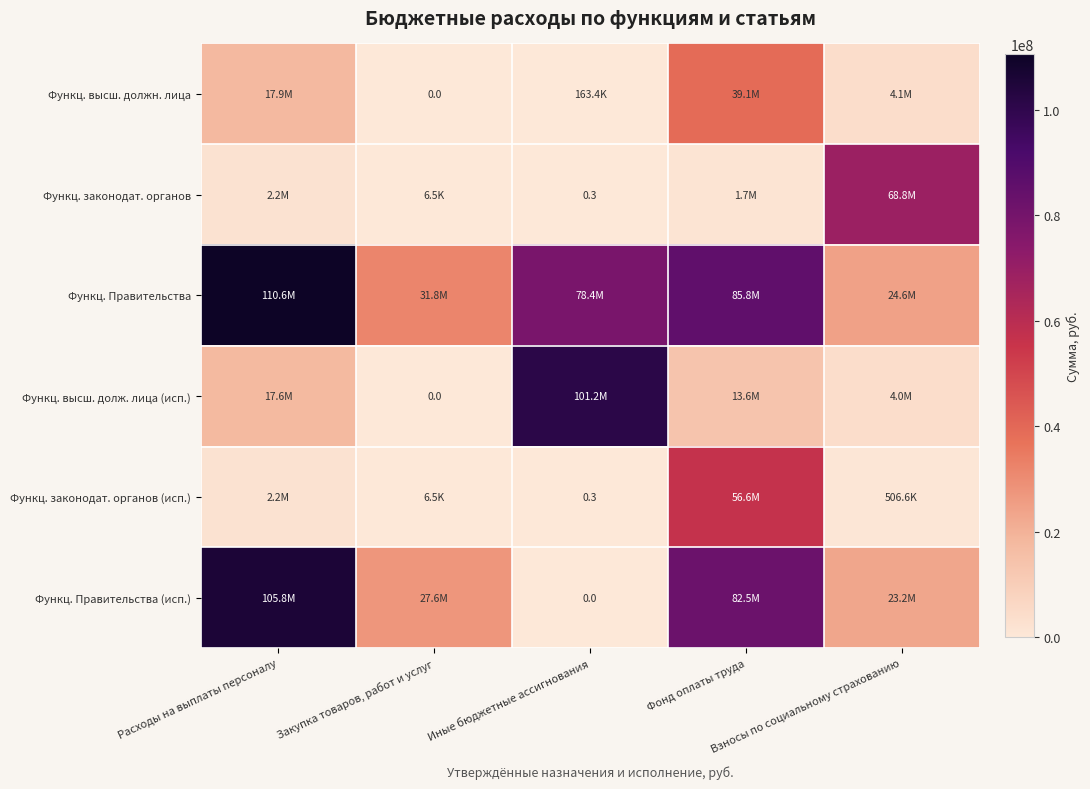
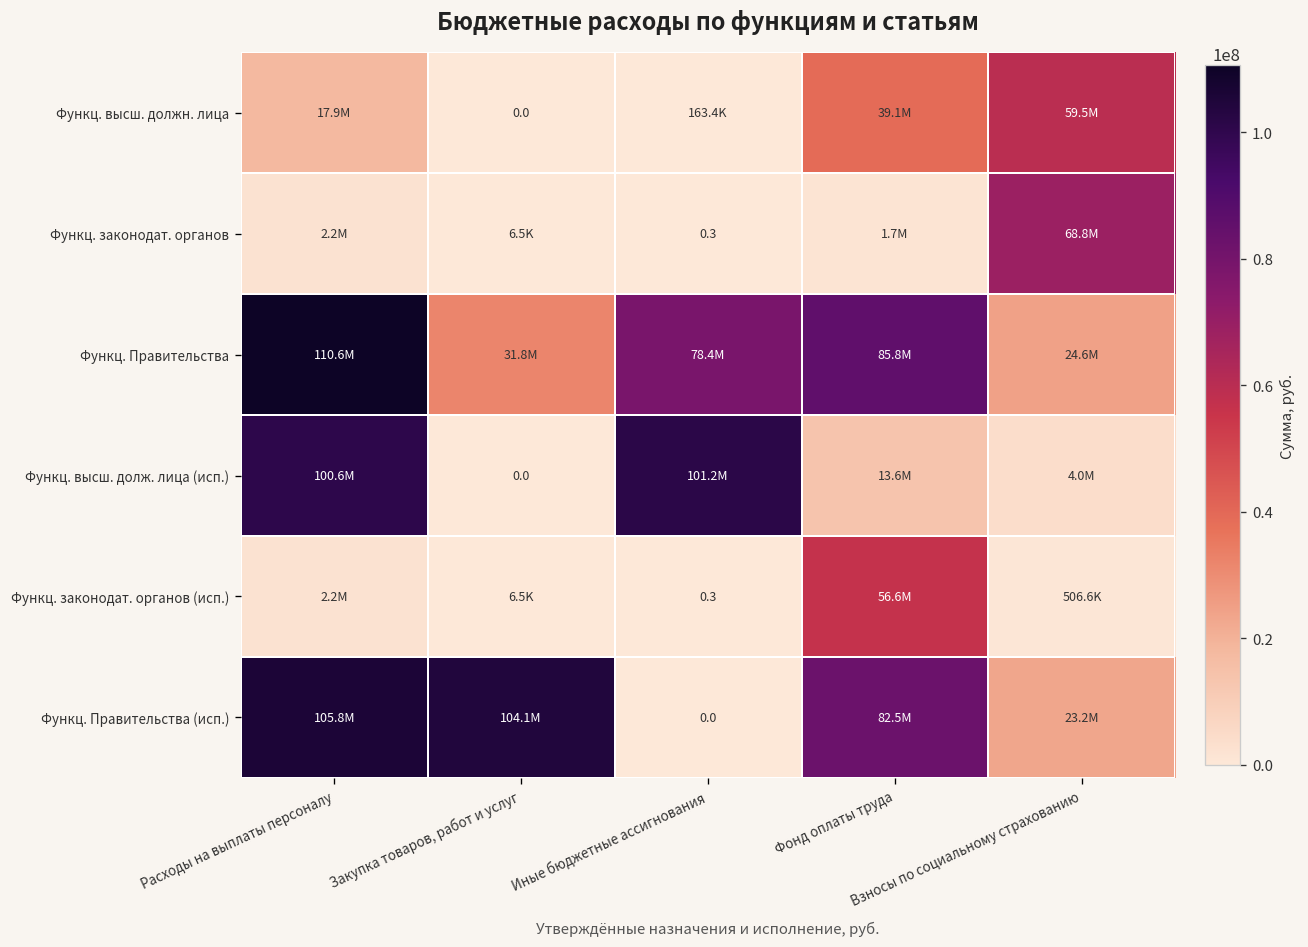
Функц. высш. должн. лица, Взносы по социальному страхованию: 4.1M -> 59.5M
Функц. высш. долж. лица (исп.), Расходы на выплаты персоналу: 17.6M -> 100.6M
Функц. Правительства (исп.), Закупка товаров, работ и услуг: 27.6M -> 104.1M
